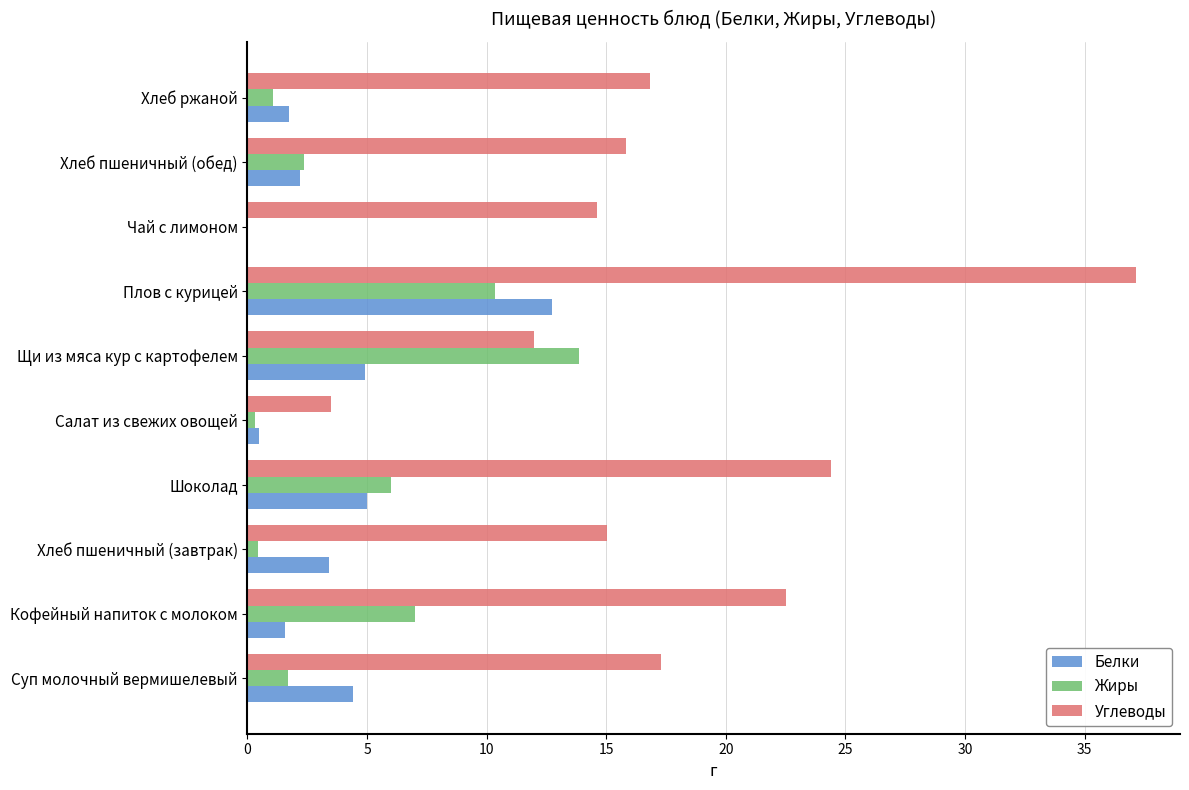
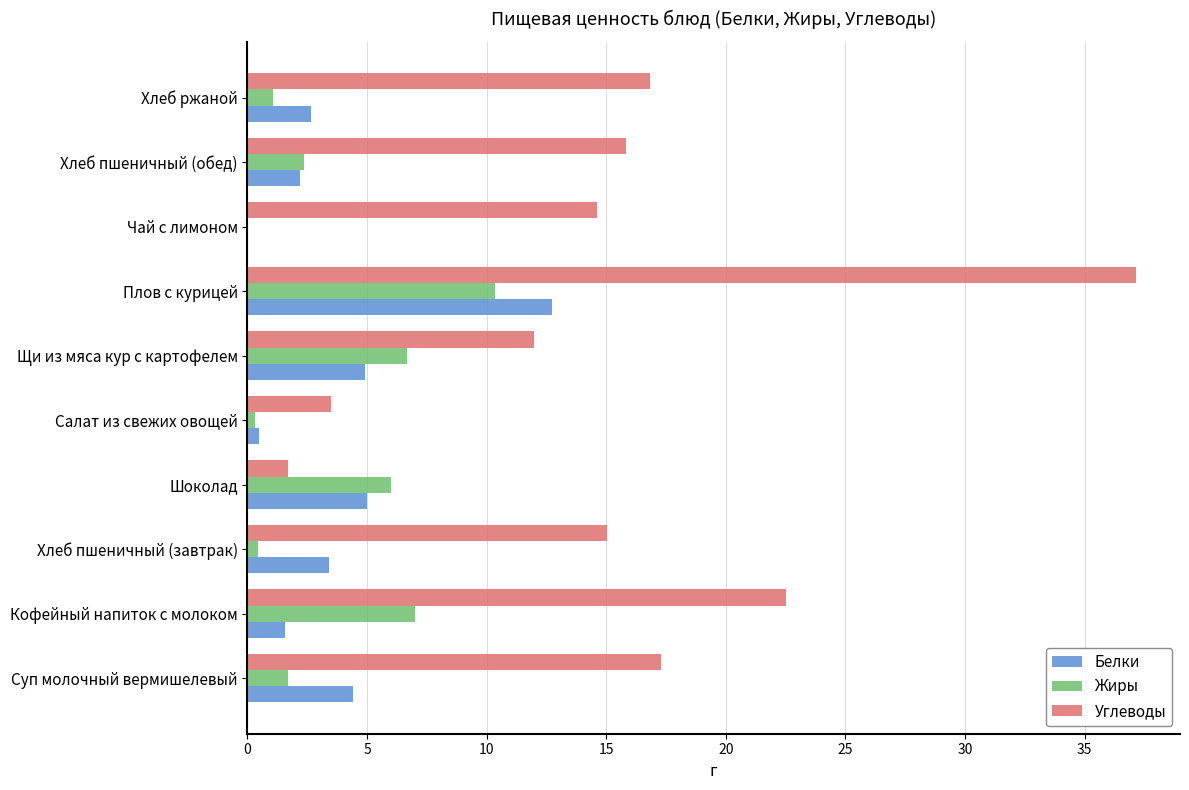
Белки, Хлеб ржаной: 1.8 -> 2.6
Жиры, Щи из мяса кур с картофелем: 13.9 -> 6.7
Углеводы, Шоколад: 24.4 -> 1.7
